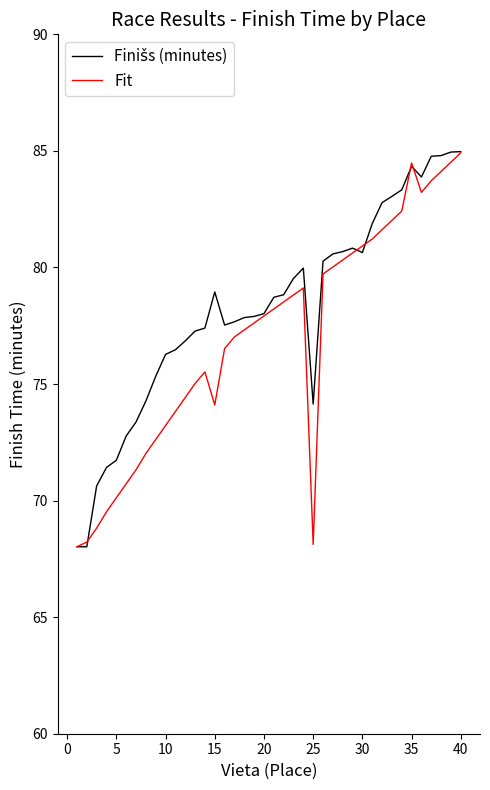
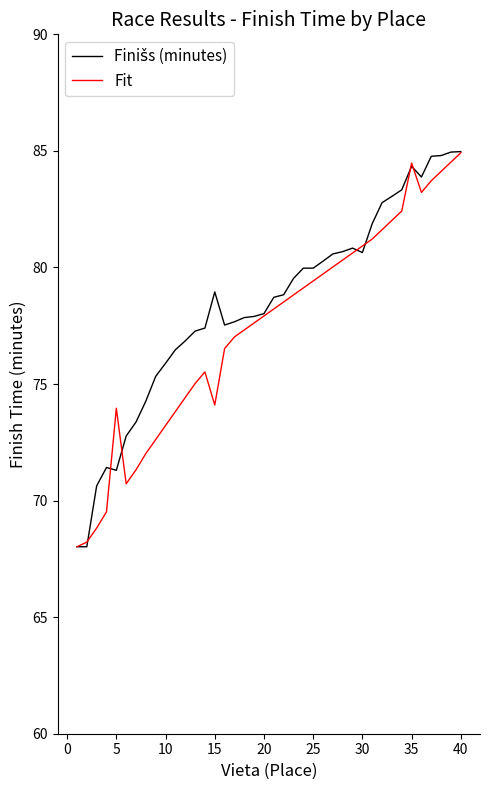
Finišs (minutes), 5: 71.7 -> 71.3
Fit, 5: 70.1 -> 74.0
Finišs (minutes), 10: 76.3 -> 75.9
Finišs (minutes), 25: 74.1 -> 80.0
Fit, 25: 68.1 -> 79.4
